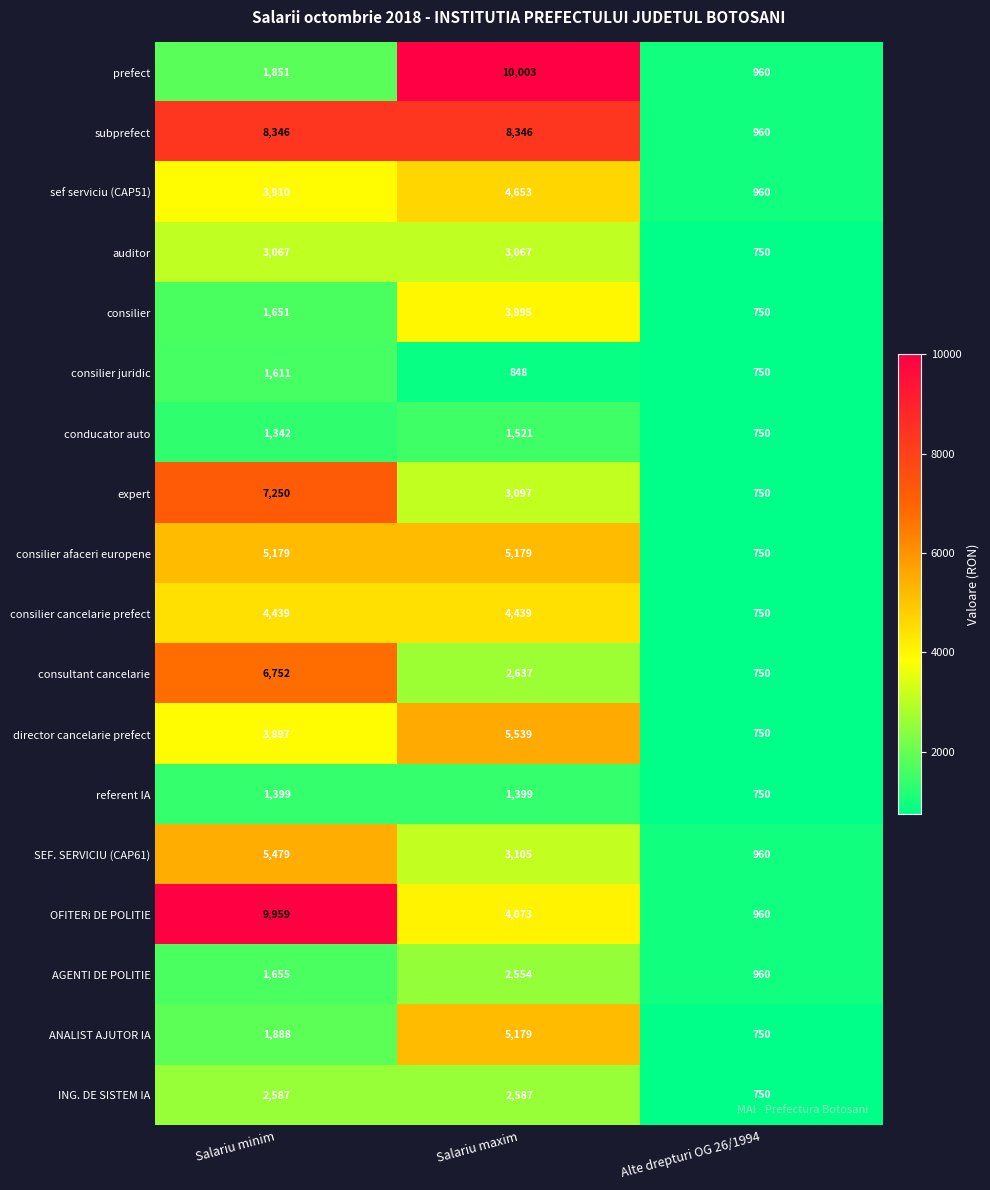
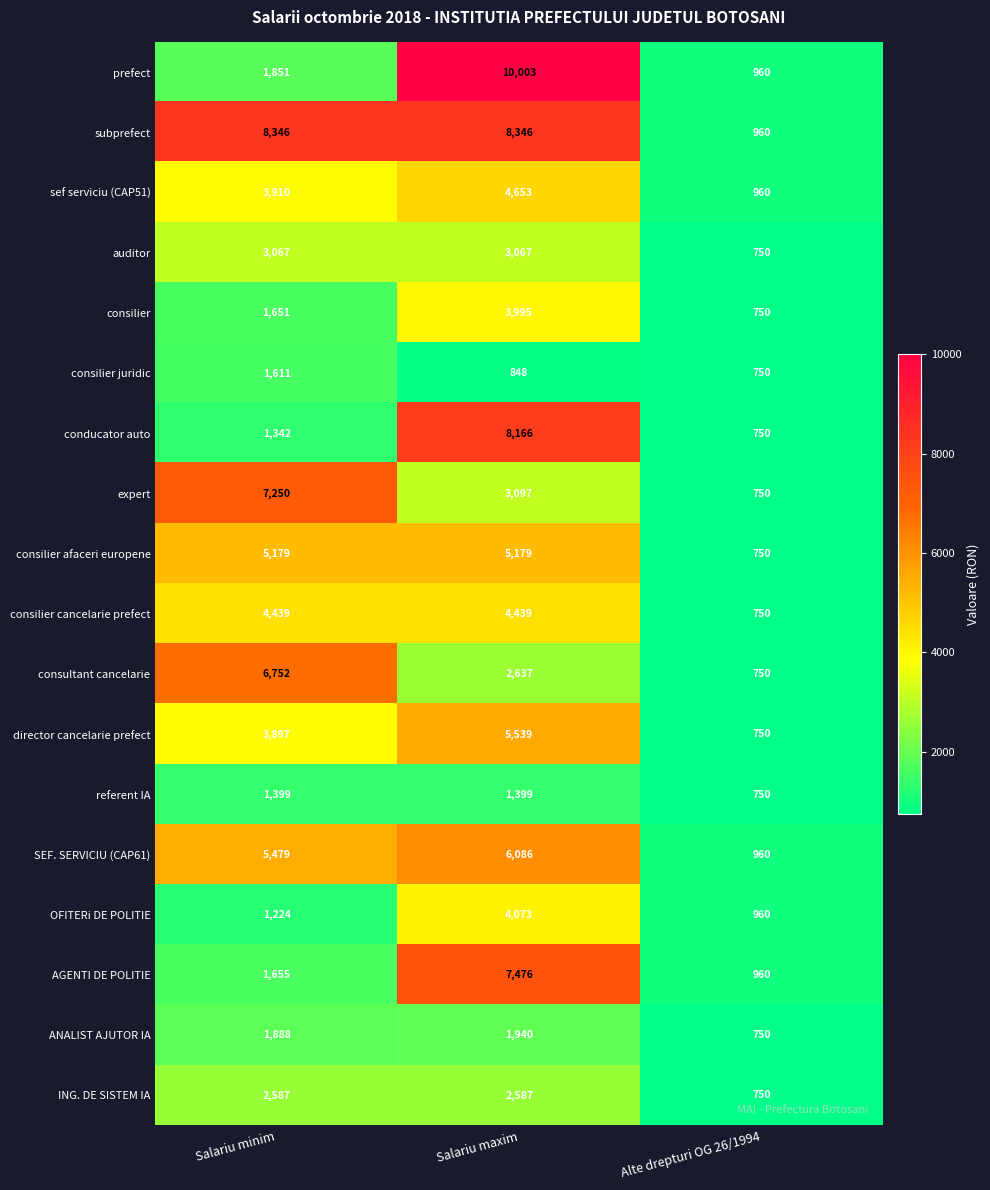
conducator auto, Salariu maxim: 1,521 -> 8,166
SEF. SERVICIU (CAP61), Salariu maxim: 3,105 -> 6,086
OFITERi DE POLITIE, Salariu minim: 9,959 -> 1,224
AGENTI DE POLITIE, Salariu maxim: 2,554 -> 7,476
ANALIST AJUTOR IA, Salariu maxim: 5,179 -> 1,940
